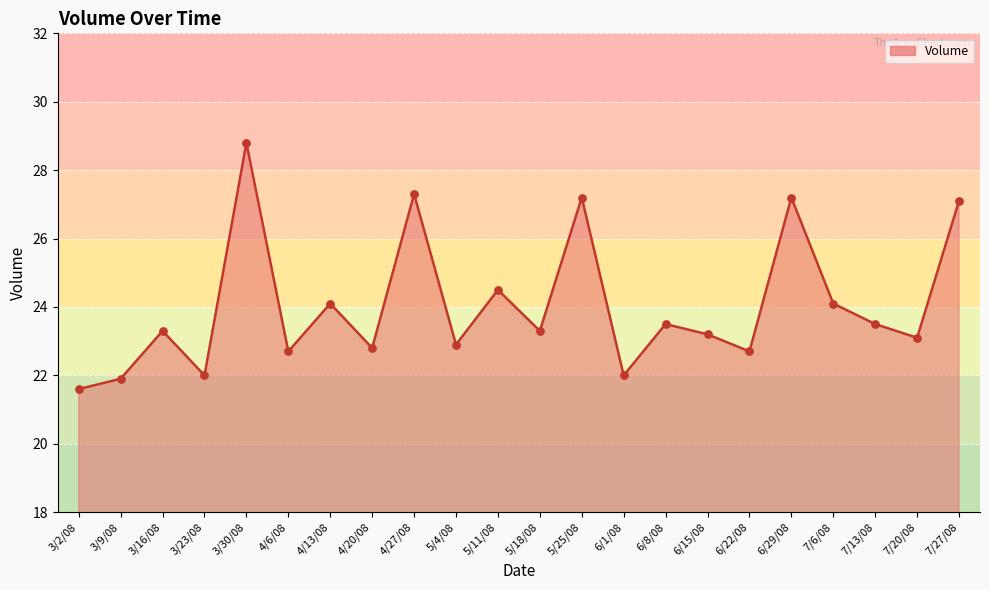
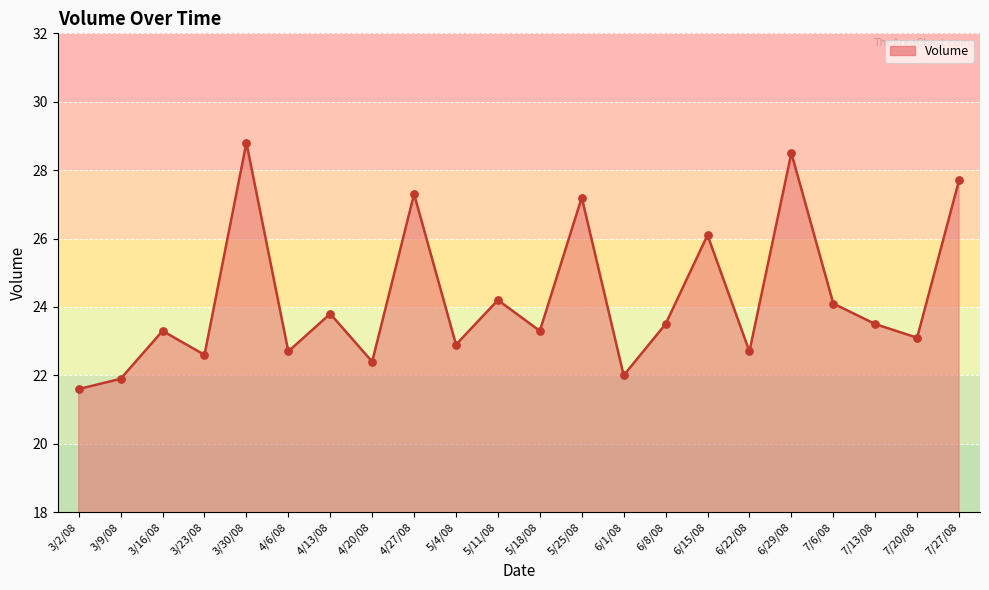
3/23/08: 22.0 -> 22.6
4/13/08: 24.1 -> 23.8
4/20/08: 22.8 -> 22.4
5/11/08: 24.5 -> 24.2
6/15/08: 23.2 -> 26.1
6/29/08: 27.2 -> 28.5
7/27/08: 27.1 -> 27.7
